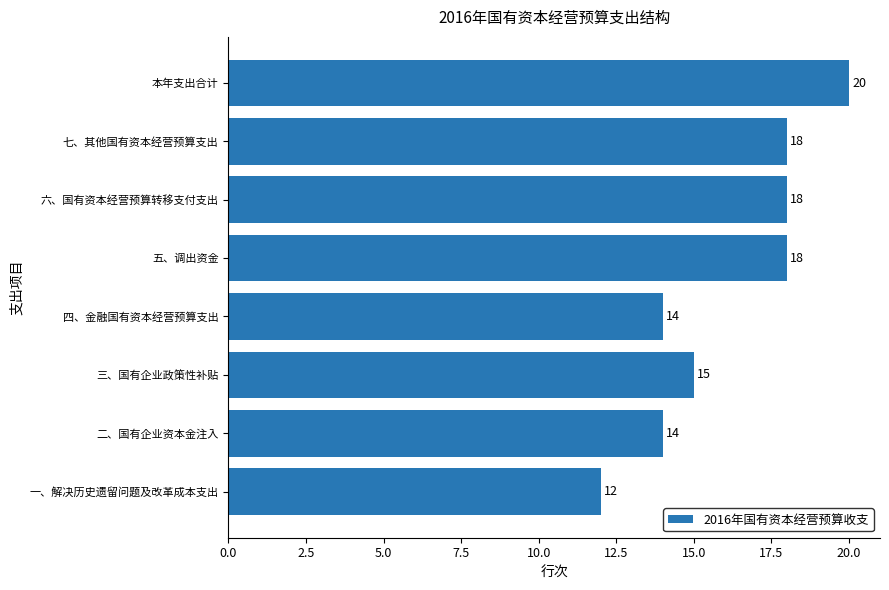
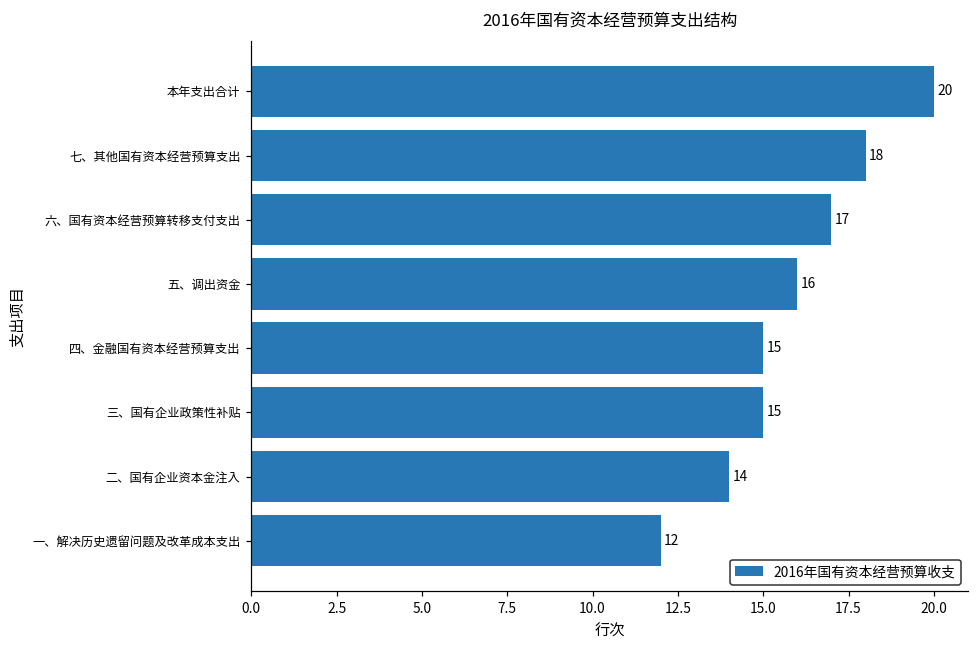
六、国有资本经营预算转移支付支出: 18 -> 17
五、调出资金: 18 -> 16
四、金融国有资本经营预算支出: 14 -> 15
